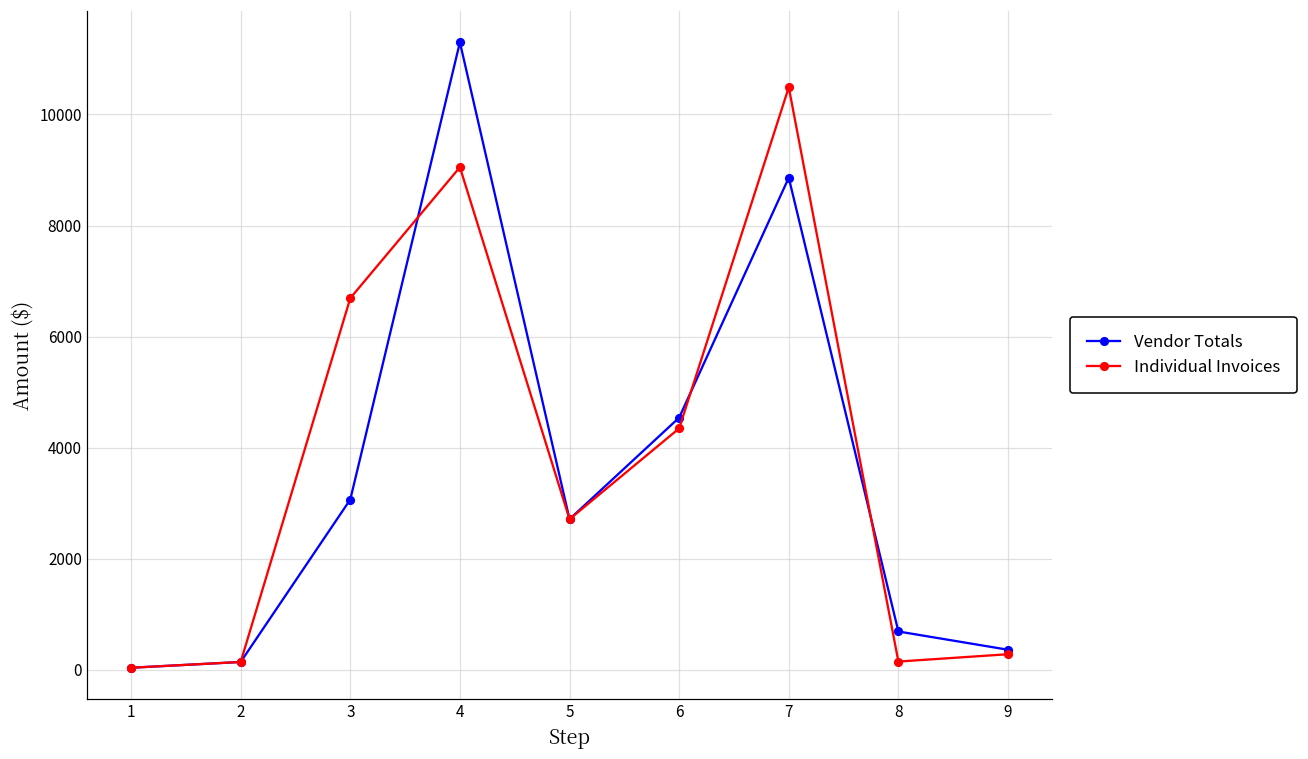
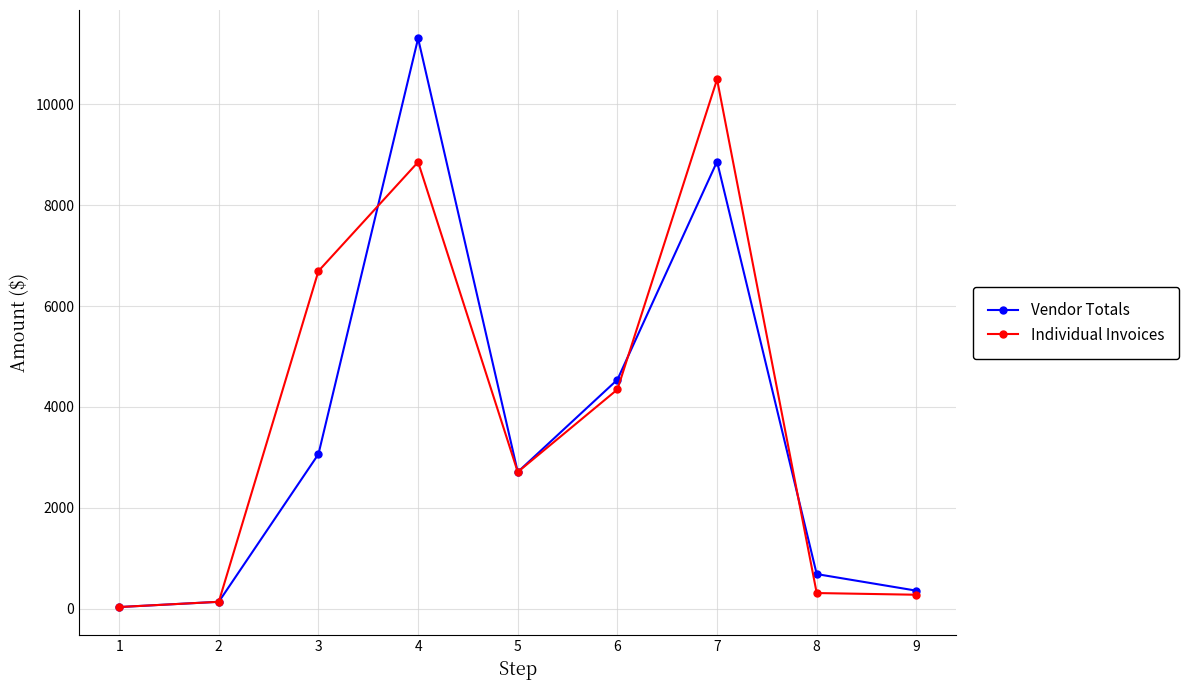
Individual Invoices, 4: 9100 -> 8900
Individual Invoices, 8: 100 -> 300
